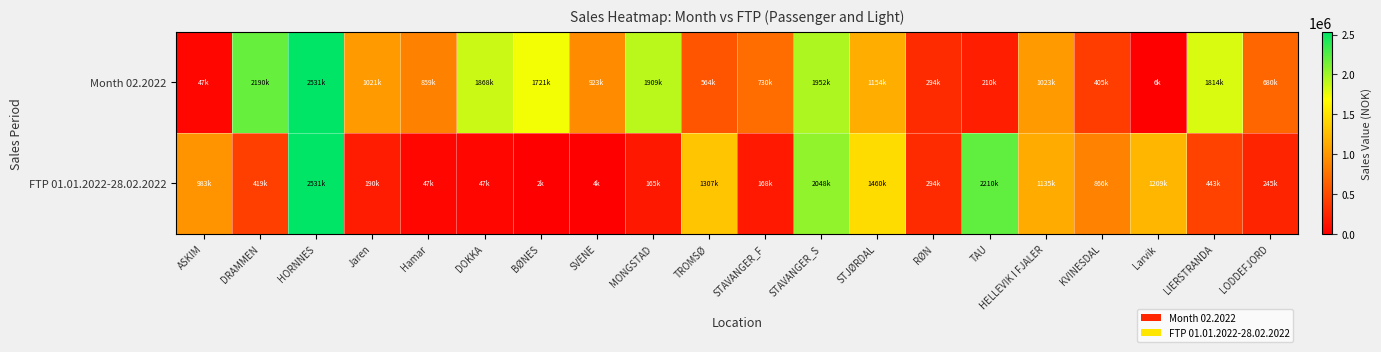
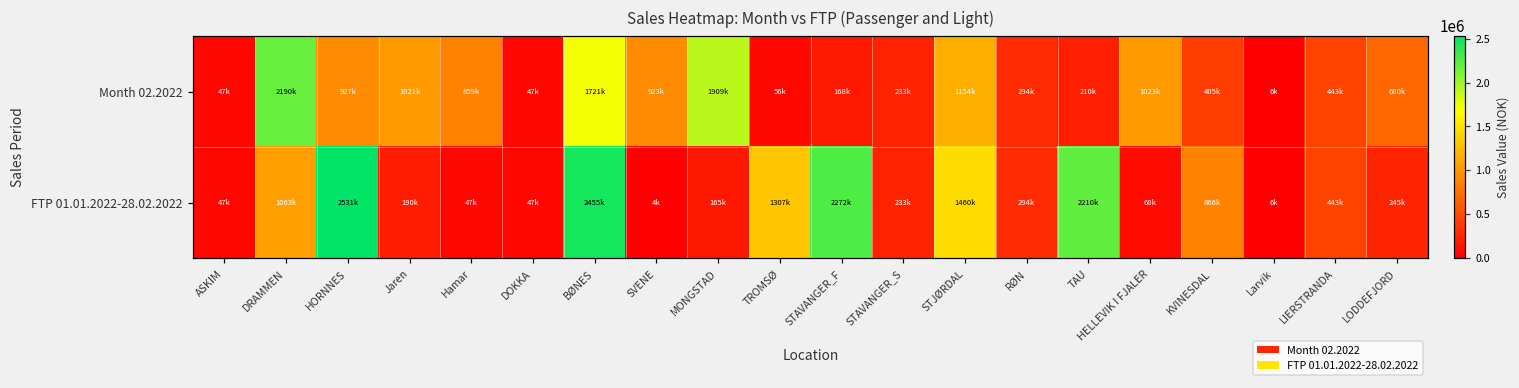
Month 02.2022, HORNNES: 2531k -> 927k
Month 02.2022, DOKKA: 1868k -> 47k
Month 02.2022, TROMSØ: 564k -> 56k
Month 02.2022, STAVANGER_F: 730k -> 168k
Month 02.2022, STAVANGER_S: 1952k -> 233k
Month 02.2022, LIERSTRANDA: 1814k -> 443k
FTP 01.01.2022-28.02.2022, ASKIM: 983k -> 47k
FTP 01.01.2022-28.02.2022, DRAMMEN: 419k -> 1063k
FTP 01.01.2022-28.02.2022, BØNES: 2k -> 2455k
FTP 01.01.2022-28.02.2022, STAVANGER_F: 168k -> 2272k
FTP 01.01.2022-28.02.2022, STAVANGER_S: 2048k -> 233k
FTP 01.01.2022-28.02.2022, HELLEVIK I FJALER: 1135k -> 68k
FTP 01.01.2022-28.02.2022, Larvik: 1209k -> 6k
